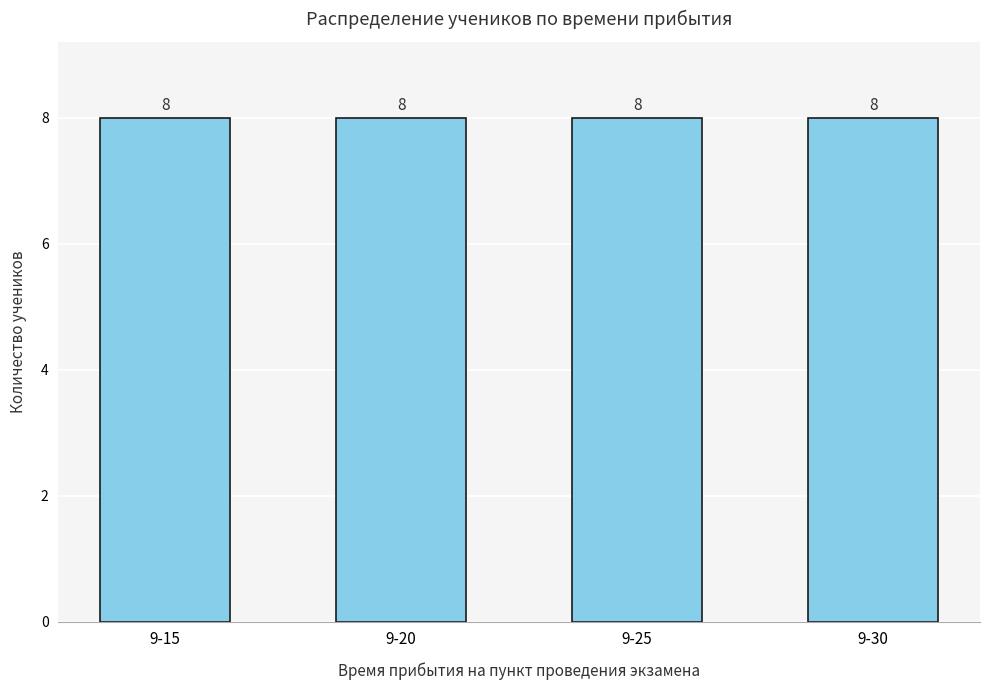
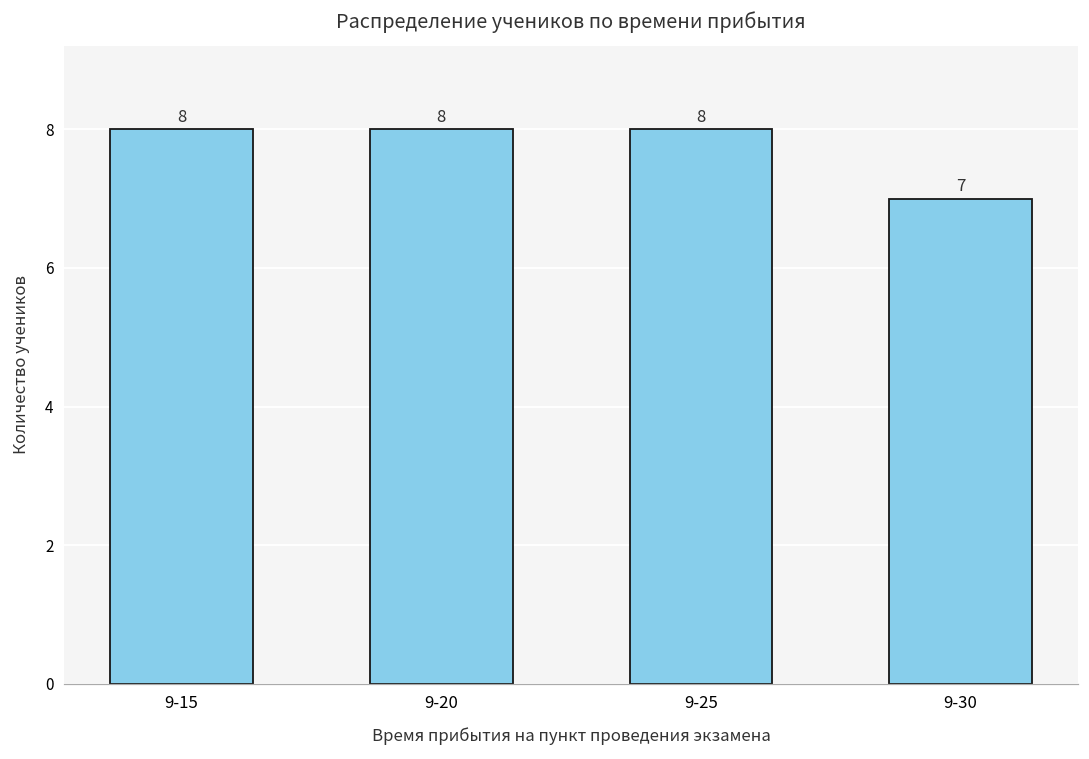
9-30: 8 -> 7
